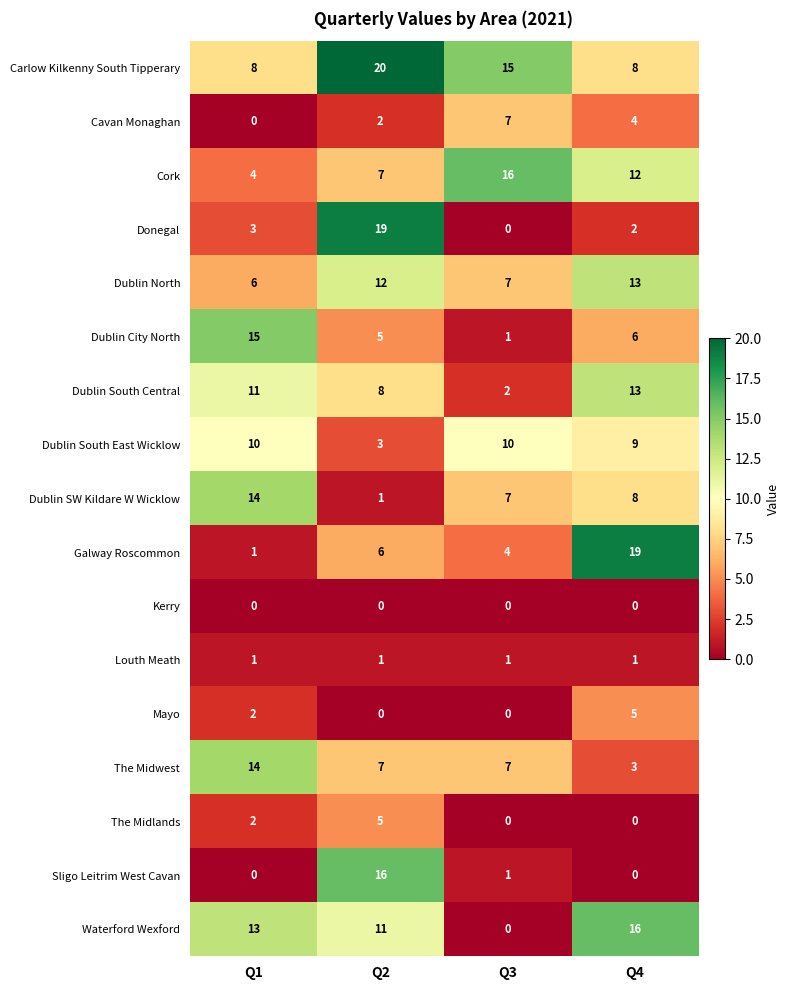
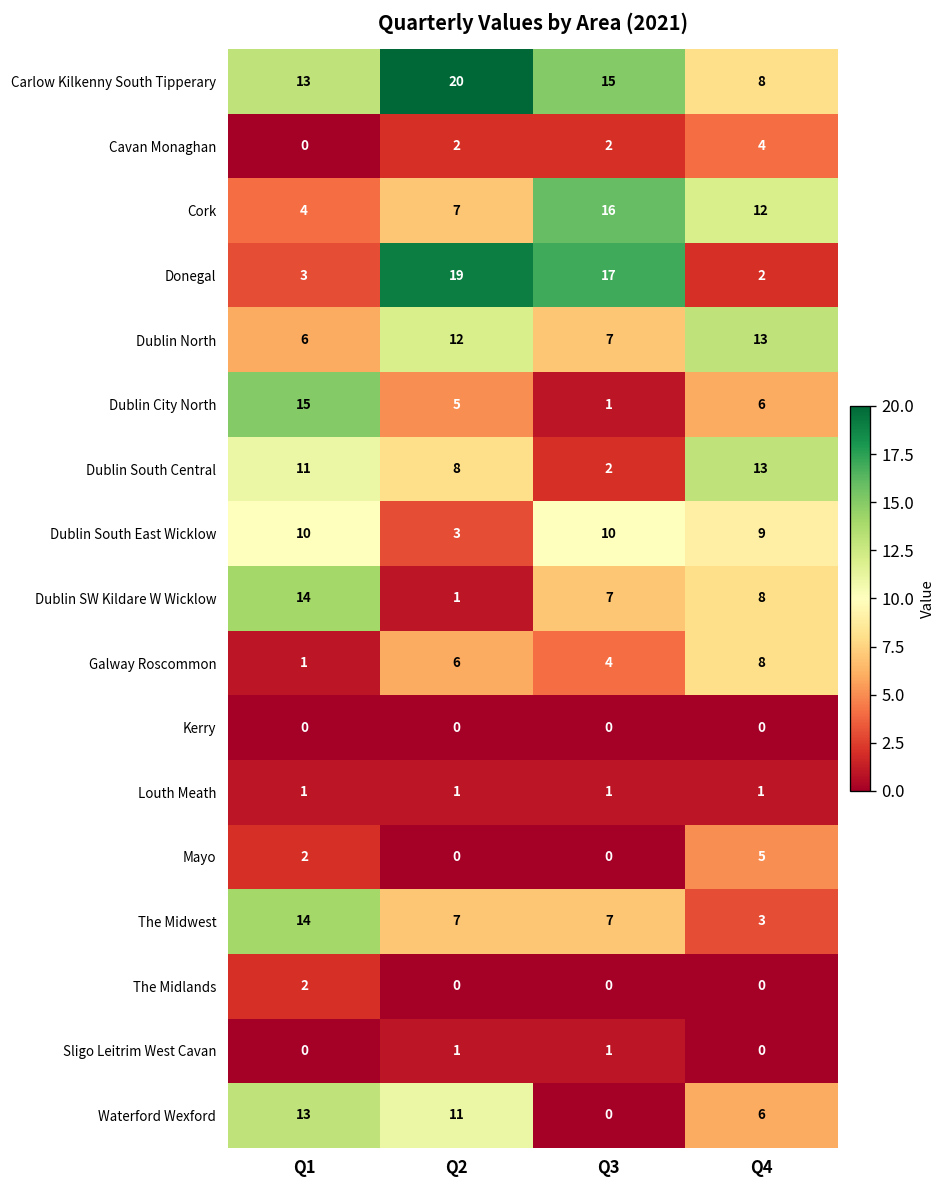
Carlow Kilkenny South Tipperary, Q1: 8 -> 13
Cavan Monaghan, Q3: 7 -> 2
Donegal, Q3: 0 -> 17
Galway Roscommon, Q4: 19 -> 8
The Midlands, Q2: 5 -> 0
Sligo Leitrim West Cavan, Q2: 16 -> 1
Waterford Wexford, Q4: 16 -> 6
